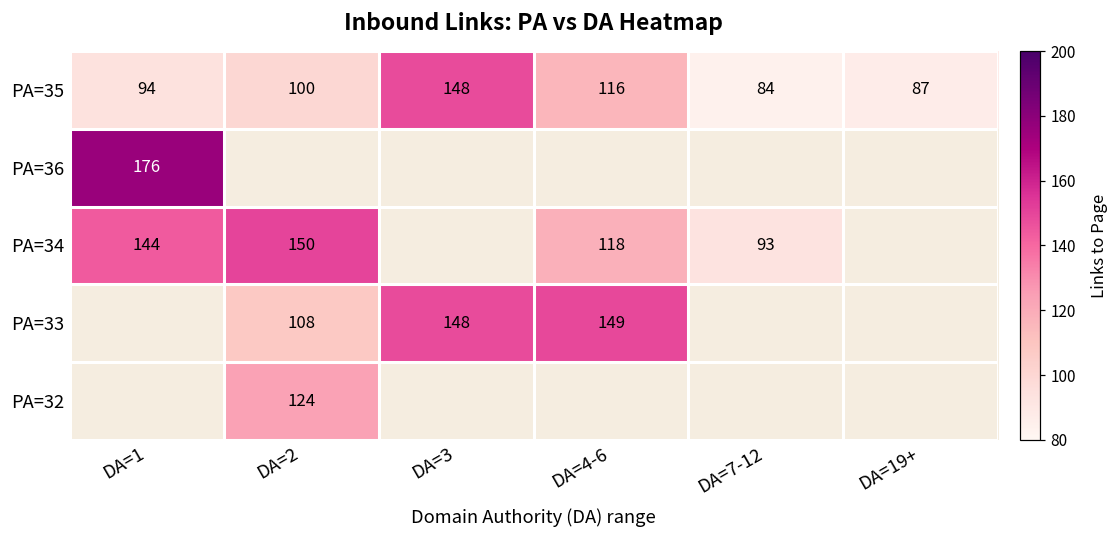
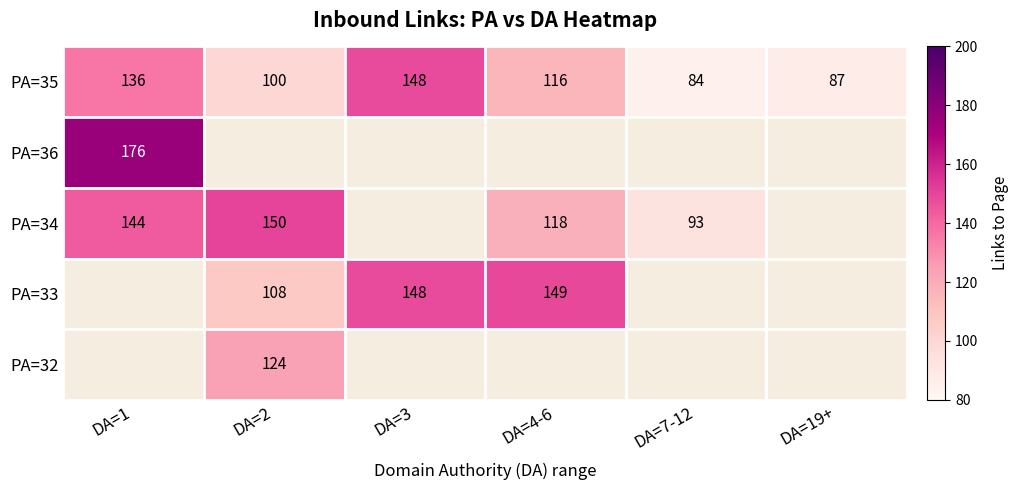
PA=35, DA=1: 94 -> 136
